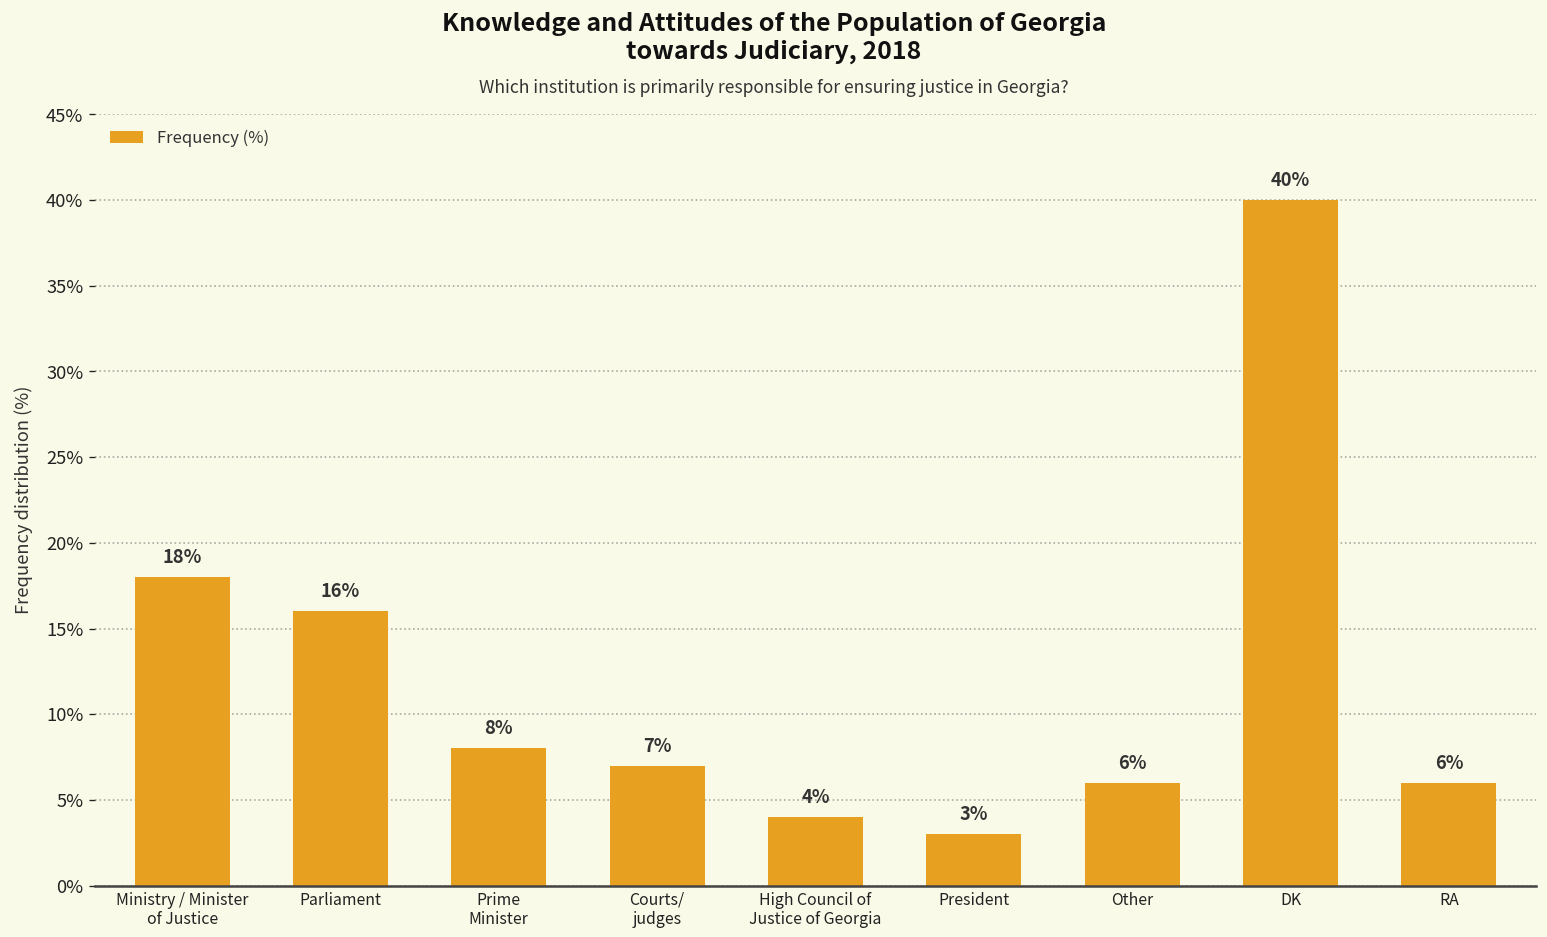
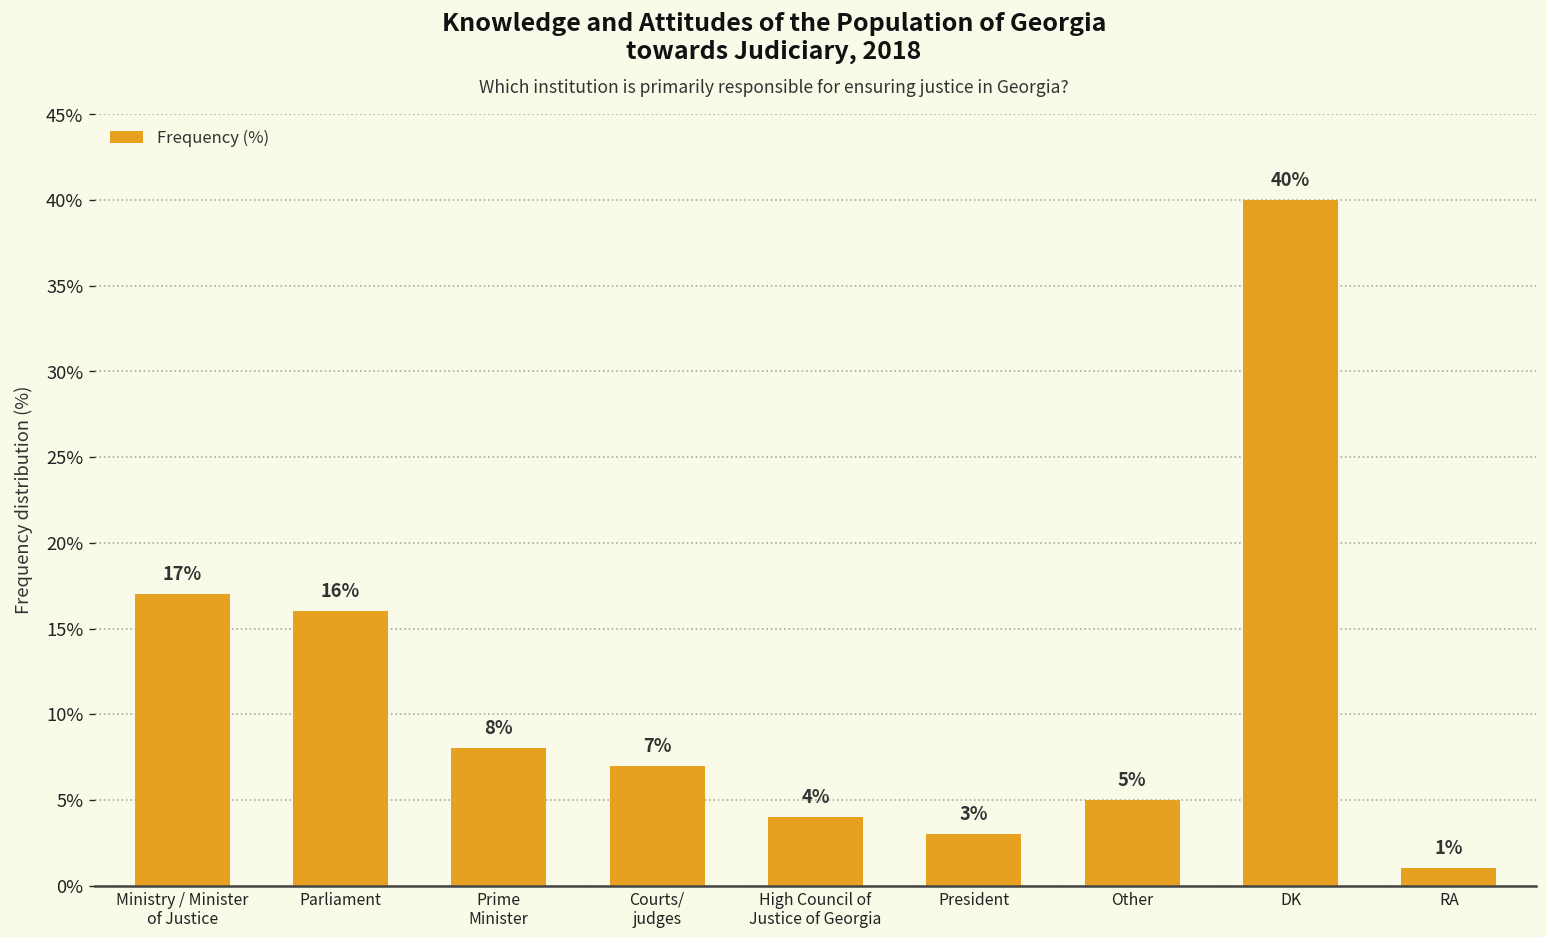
Ministry / Minister of Justice: 18% -> 17%
Other: 6% -> 5%
RA: 6% -> 1%
